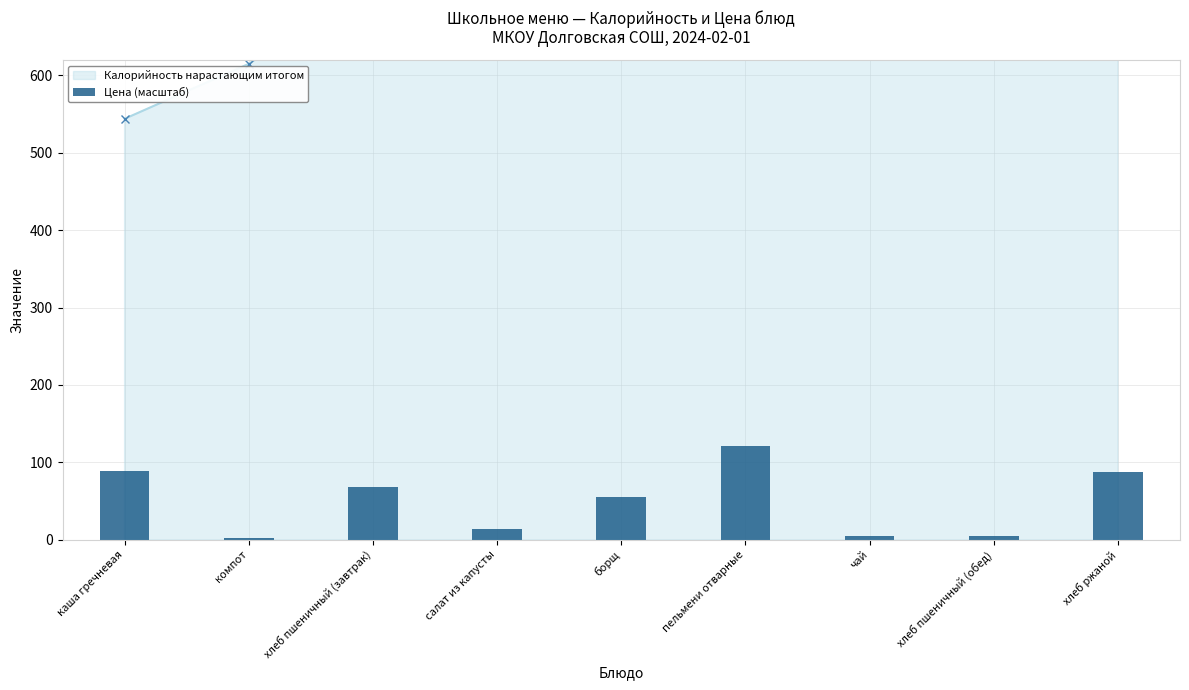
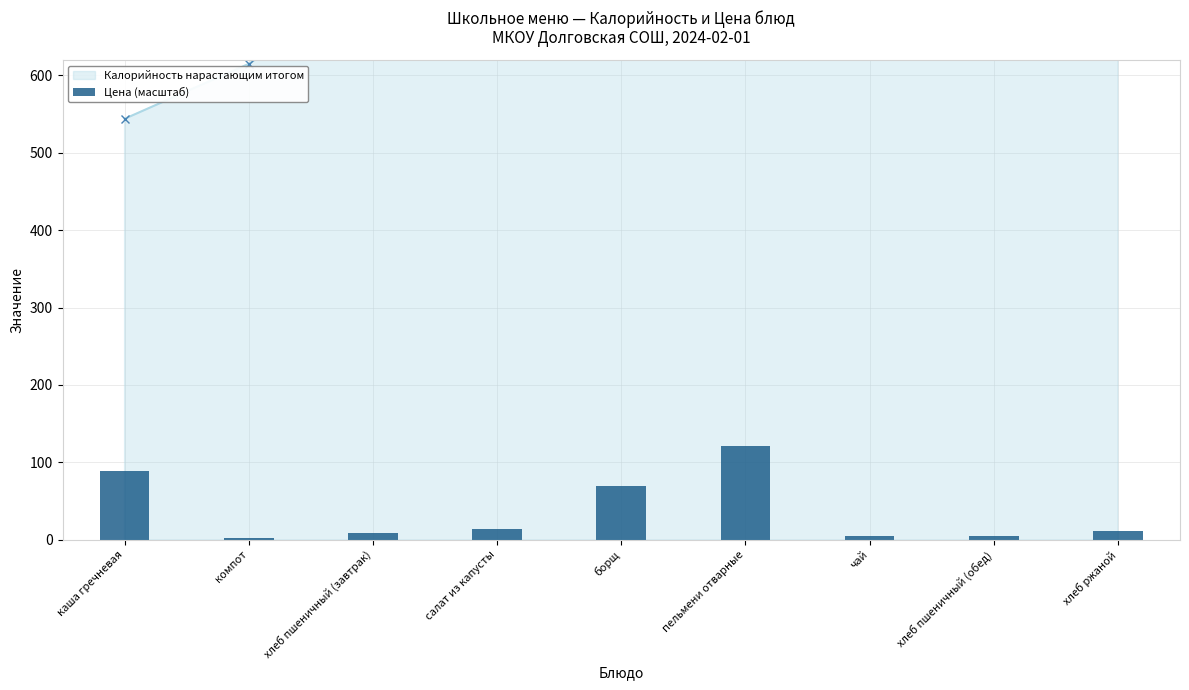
Цена (масштаб), хлеб пшеничный (завтрак): 70 -> 10
Цена (масштаб), борщ: 50 -> 70
Цена (масштаб), хлеб ржаной: 90 -> 10
